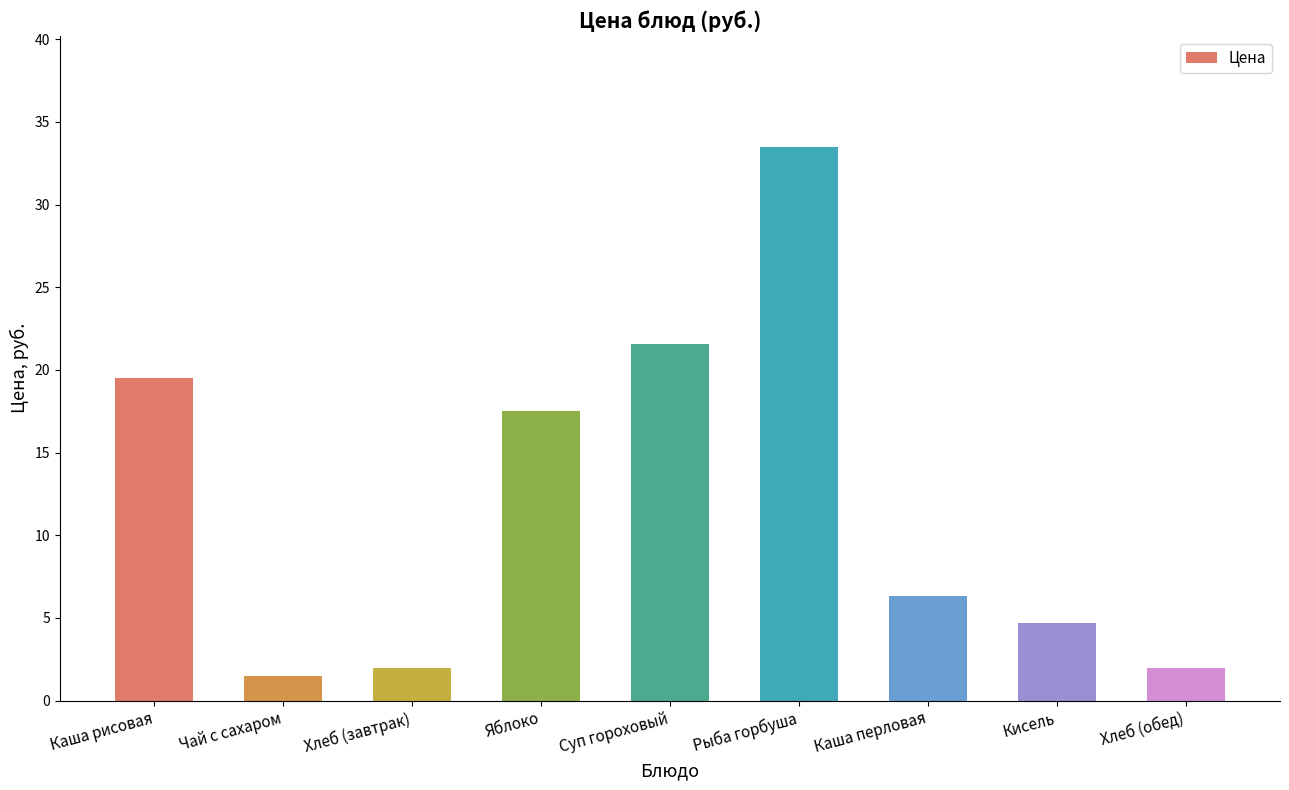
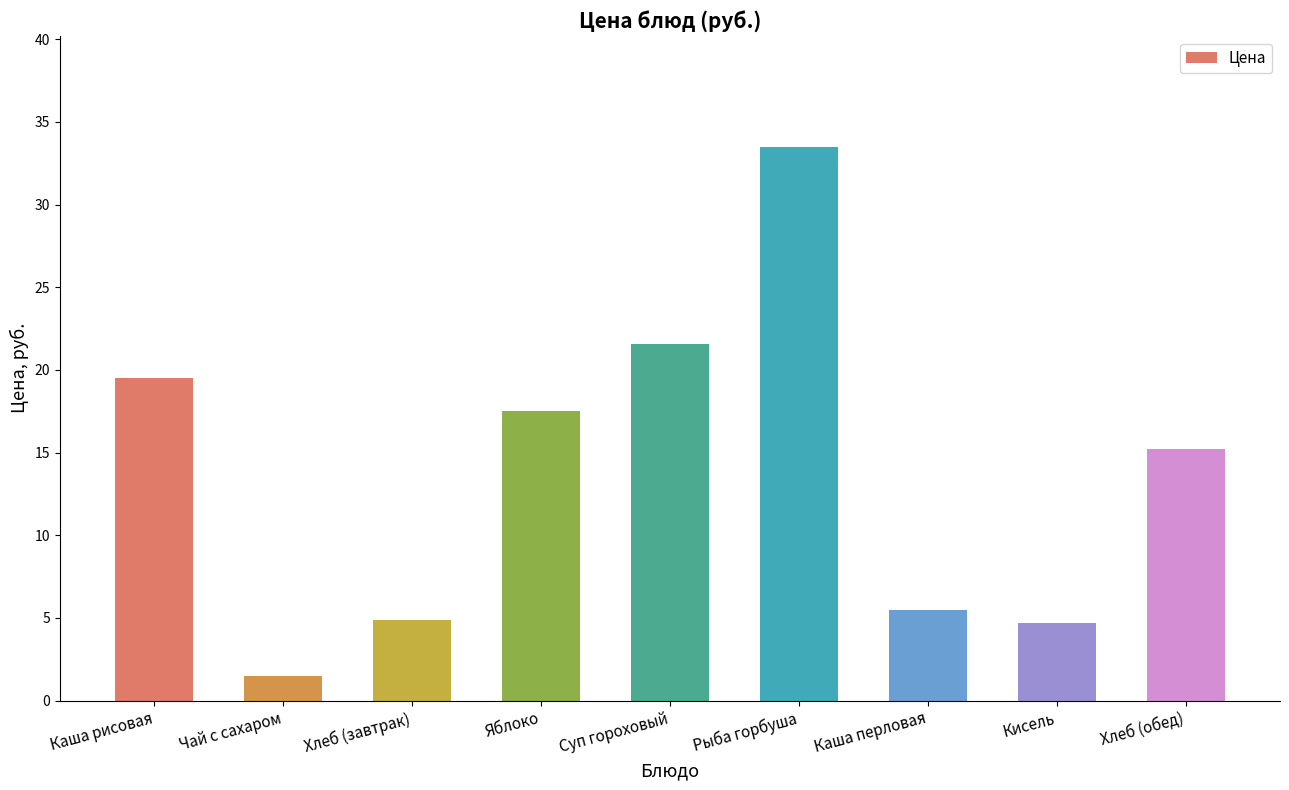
Хлеб (завтрак): 2.0 -> 4.9
Каша перловая: 6.3 -> 5.5
Хлеб (обед): 2.0 -> 15.2
